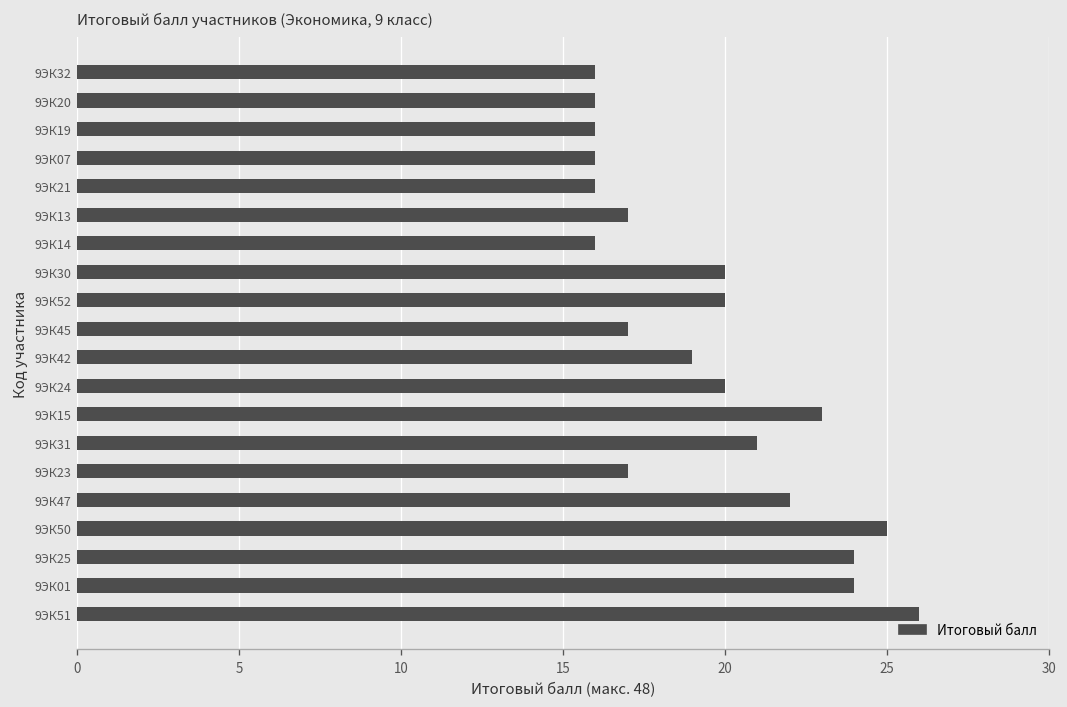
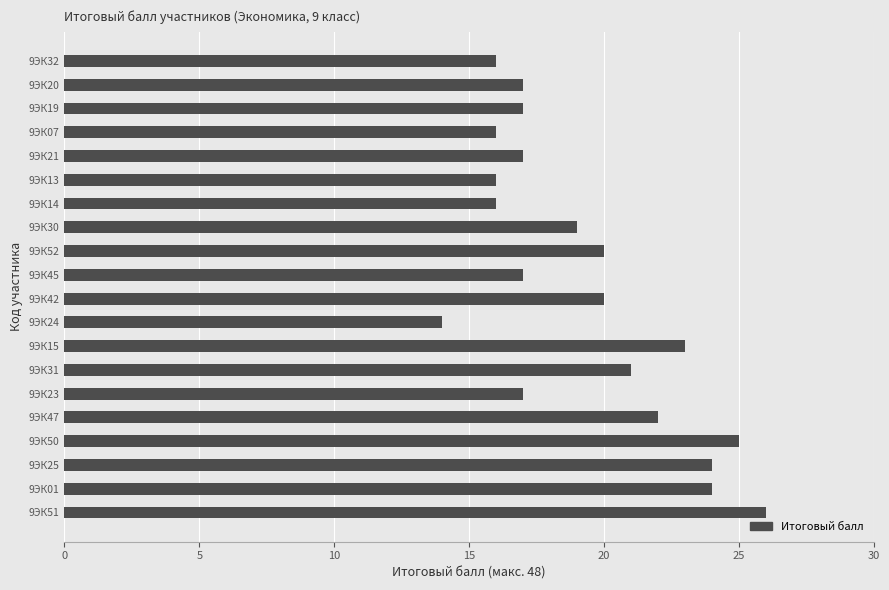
9ЭК20: 16 -> 17
9ЭК19: 16 -> 17
9ЭК21: 16 -> 17
9ЭК13: 17 -> 16
9ЭК30: 20 -> 19
9ЭК42: 19 -> 20
9ЭК24: 20 -> 14
